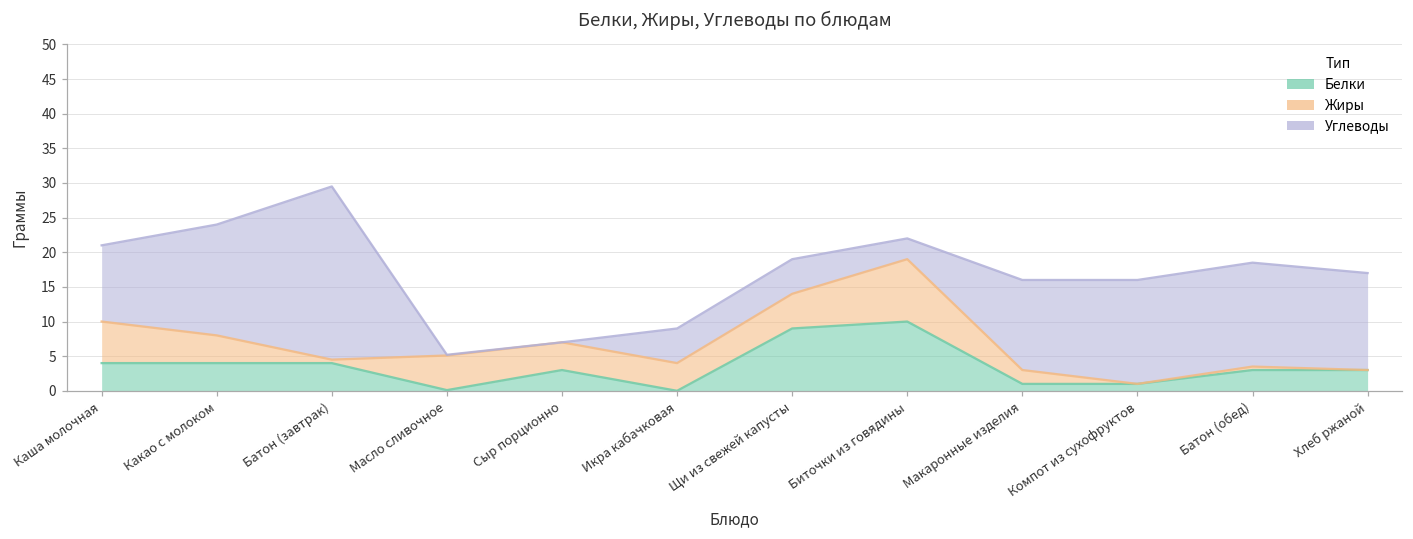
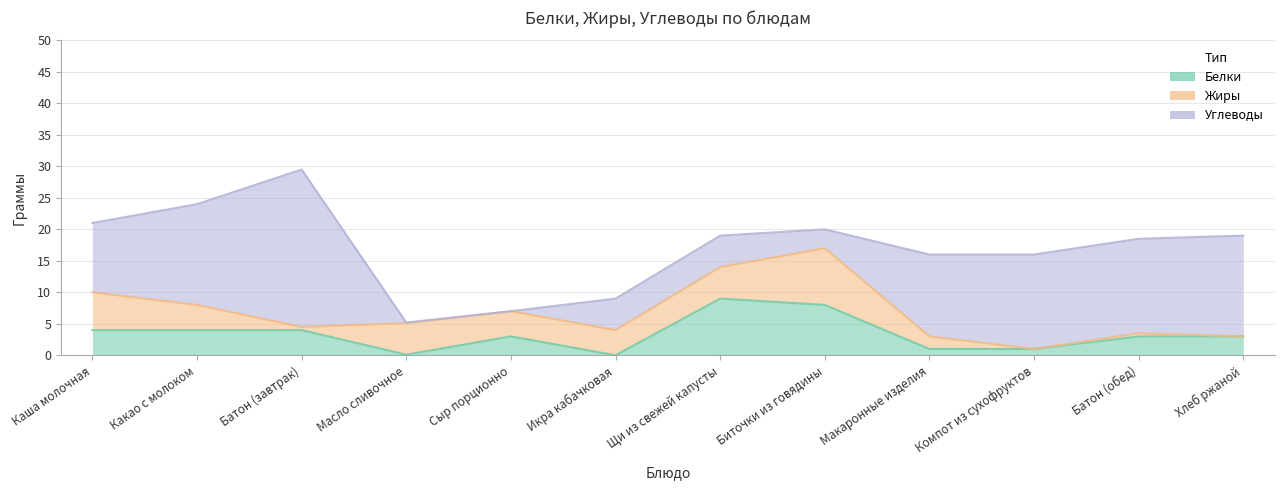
Белки, Биточки из говядины: 10 -> 8
Углеводы, Хлеб ржаной: 14 -> 16
